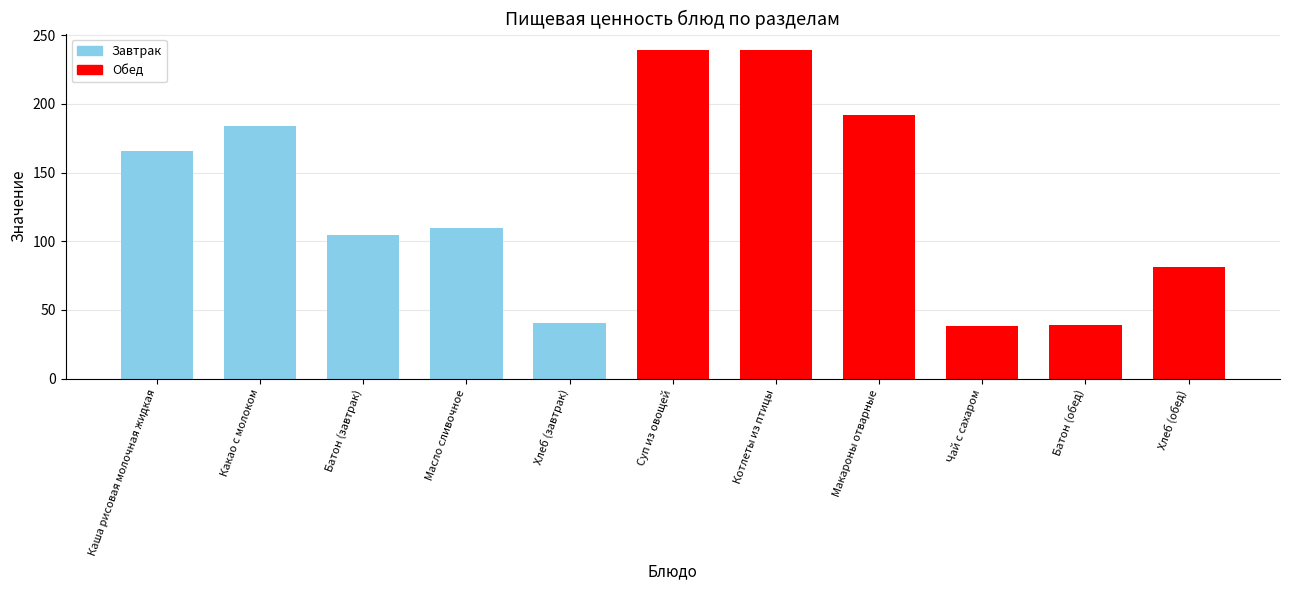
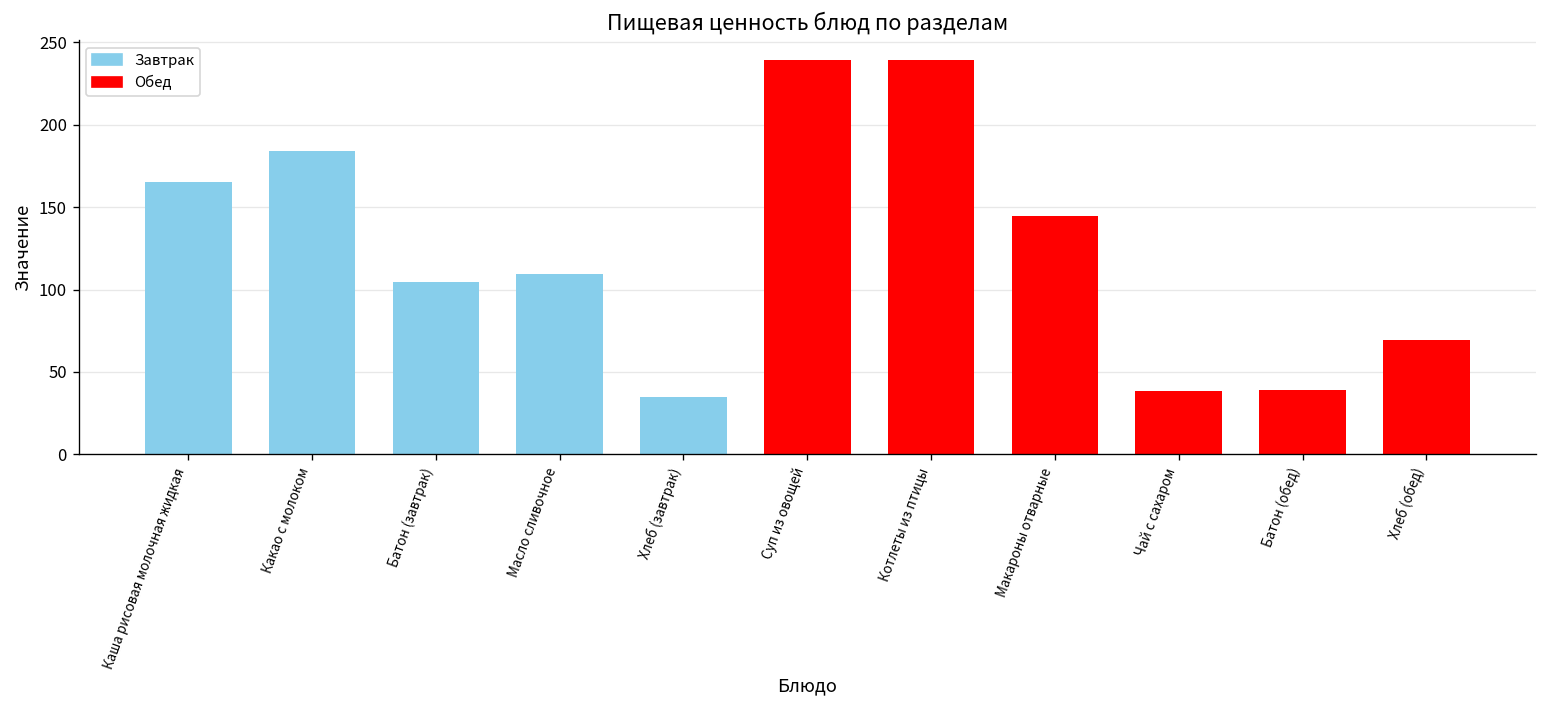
Хлеб (завтрак): 41 -> 35
Макароны отварные: 192 -> 145
Хлеб (обед): 81 -> 70
